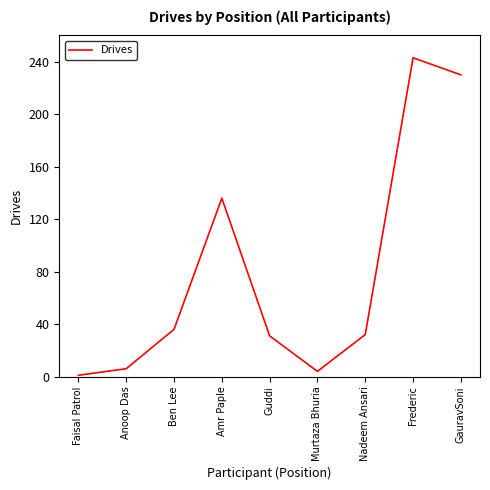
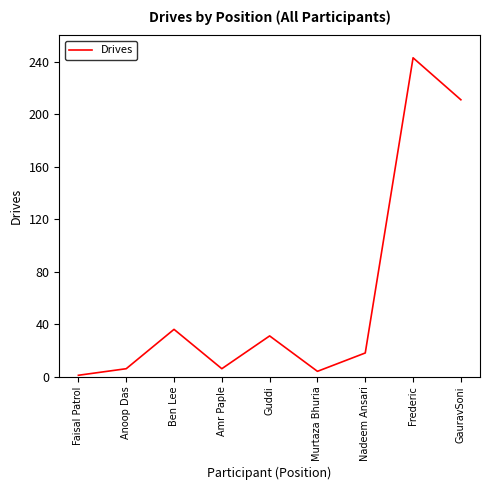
Amr Paple: 136 -> 6
Nadeem Ansari: 32 -> 18
GauravSoni: 230 -> 211
